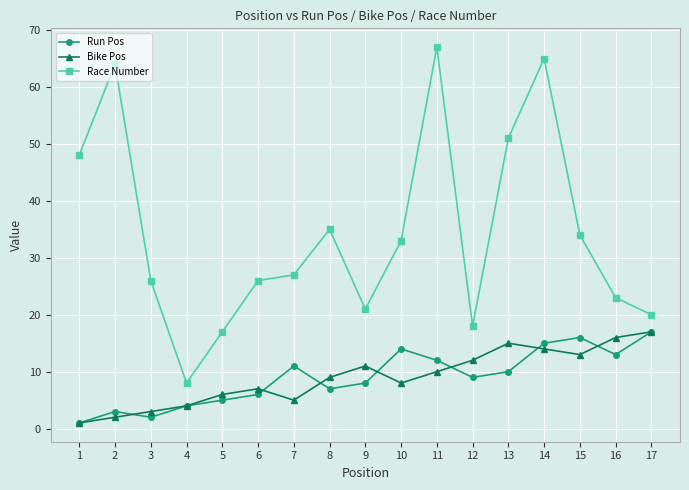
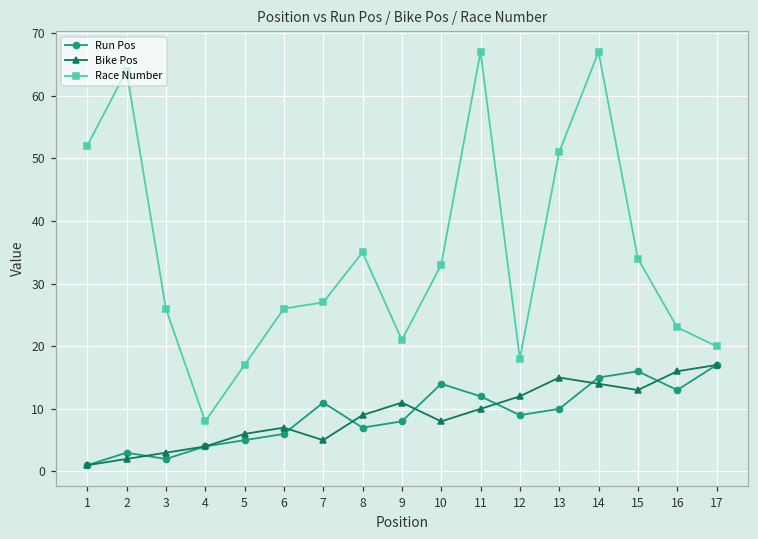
Race Number, 1: 48 -> 52
Race Number, 14: 65 -> 67
